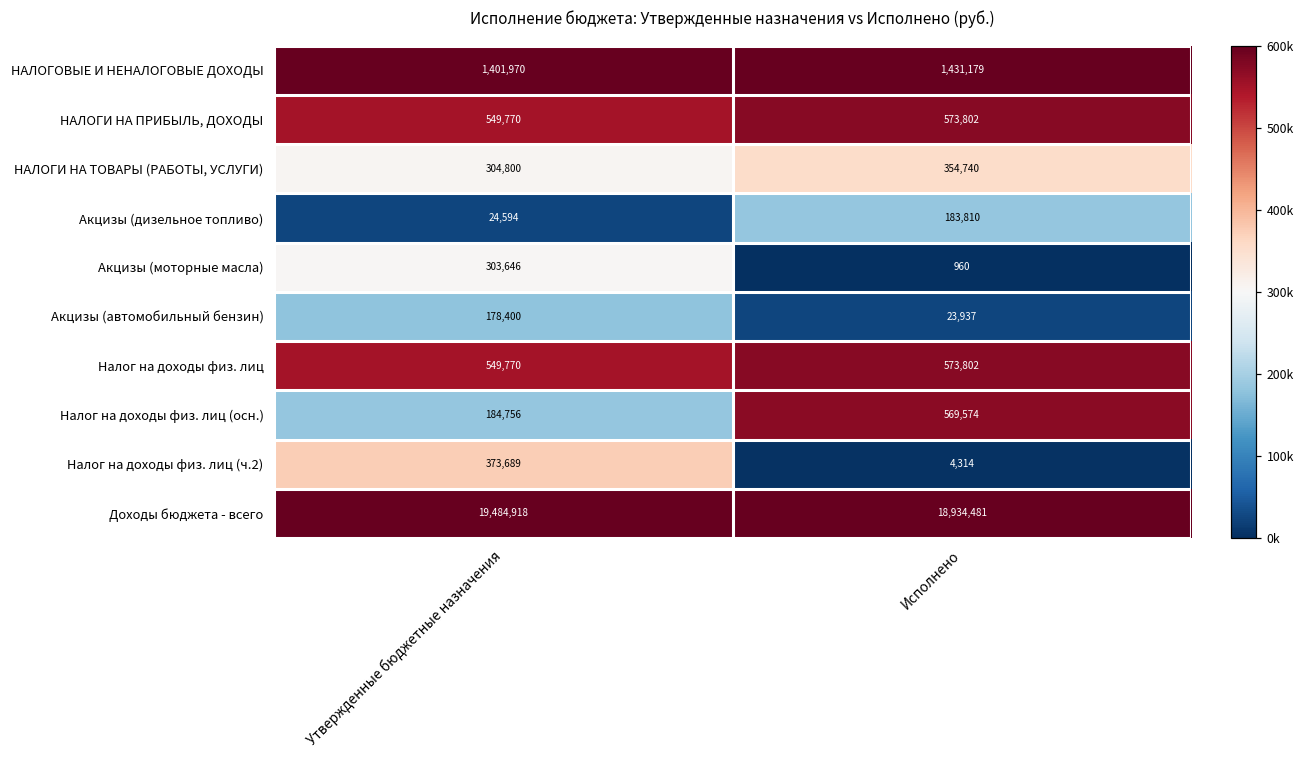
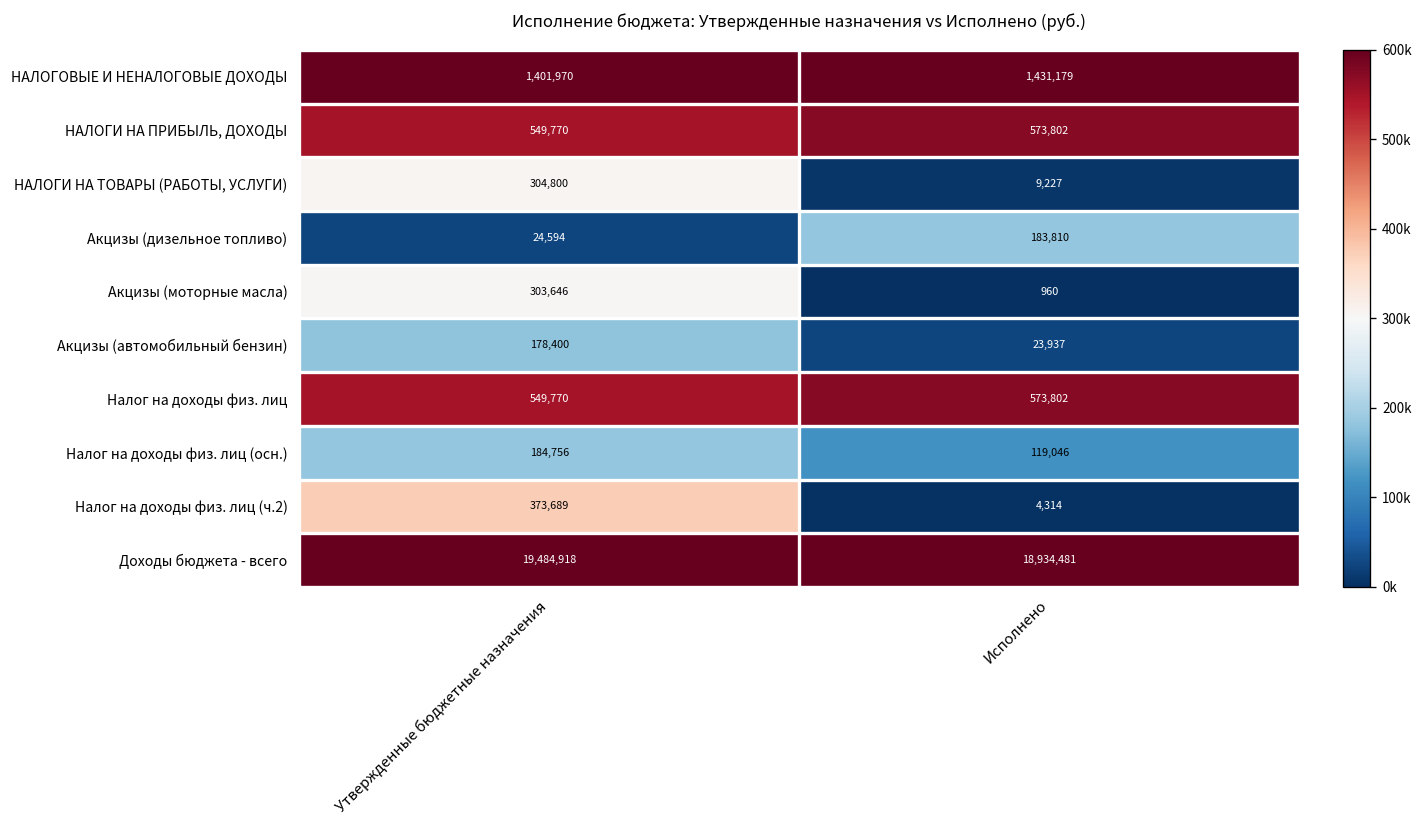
НАЛОГИ НА ТОВАРЫ (РАБОТЫ, УСЛУГИ), Исполнено: 354,740 -> 9,227
Налог на доходы физ. лиц (осн.), Исполнено: 569,574 -> 119,046
